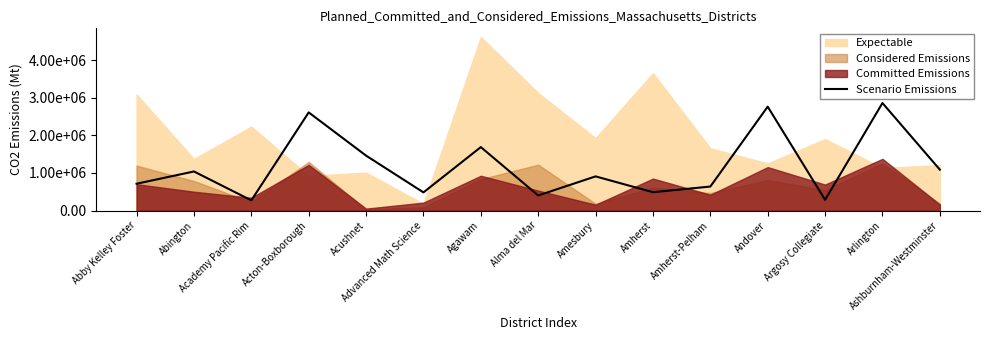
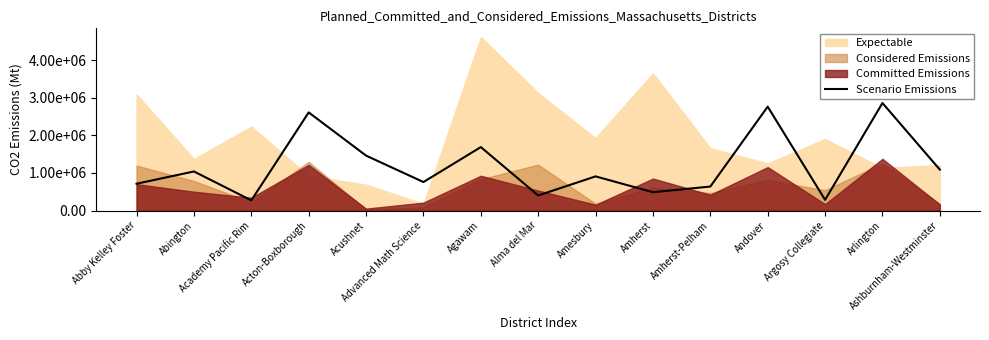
Expectable, Acushnet: 1000000 -> 700000
Scenario Emissions, Advanced Math Science: 500000 -> 800000
Committed Emissions, Argosy Collegiate: 700000 -> 200000
